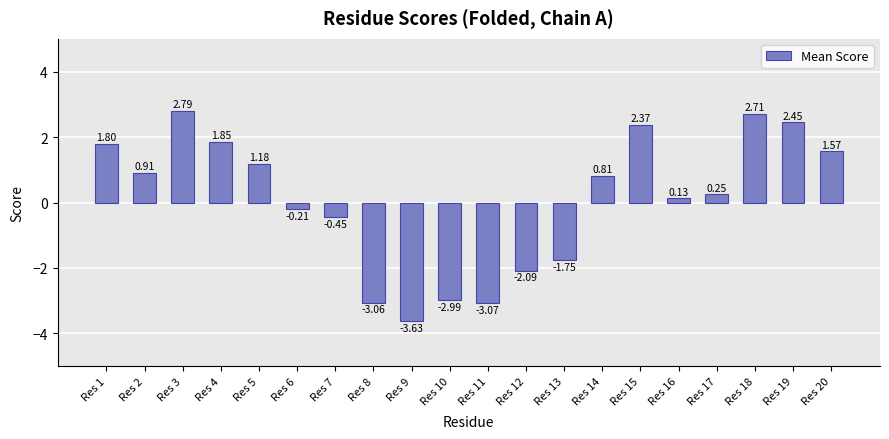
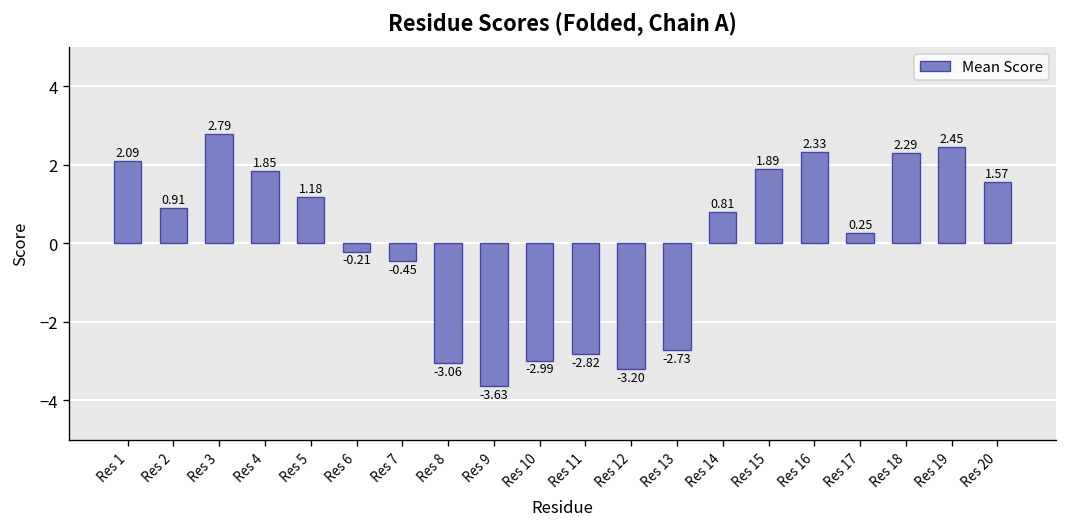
Res 1: 1.80 -> 2.09
Res 11: -3.07 -> -2.82
Res 12: -2.09 -> -3.20
Res 13: -1.75 -> -2.73
Res 15: 2.37 -> 1.89
Res 16: 0.13 -> 2.33
Res 18: 2.71 -> 2.29
